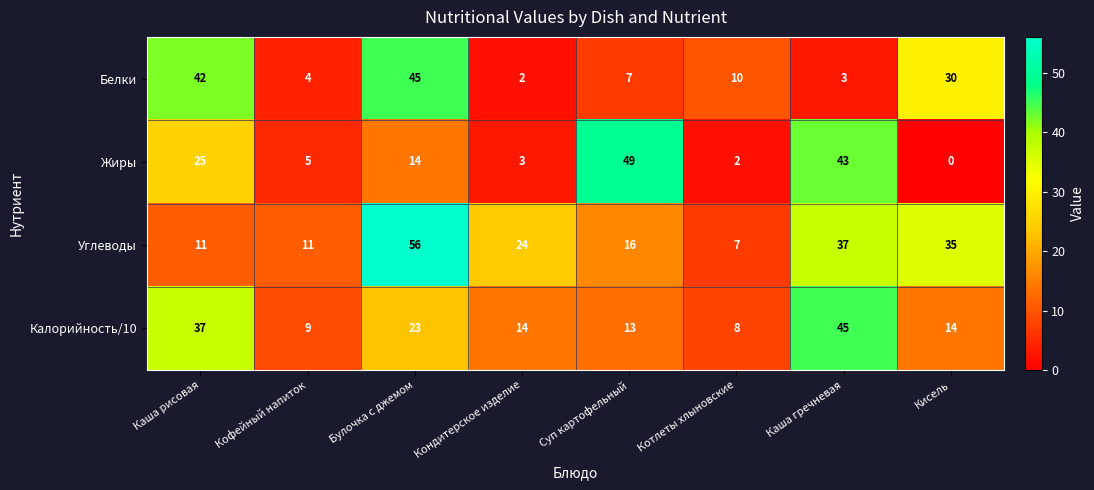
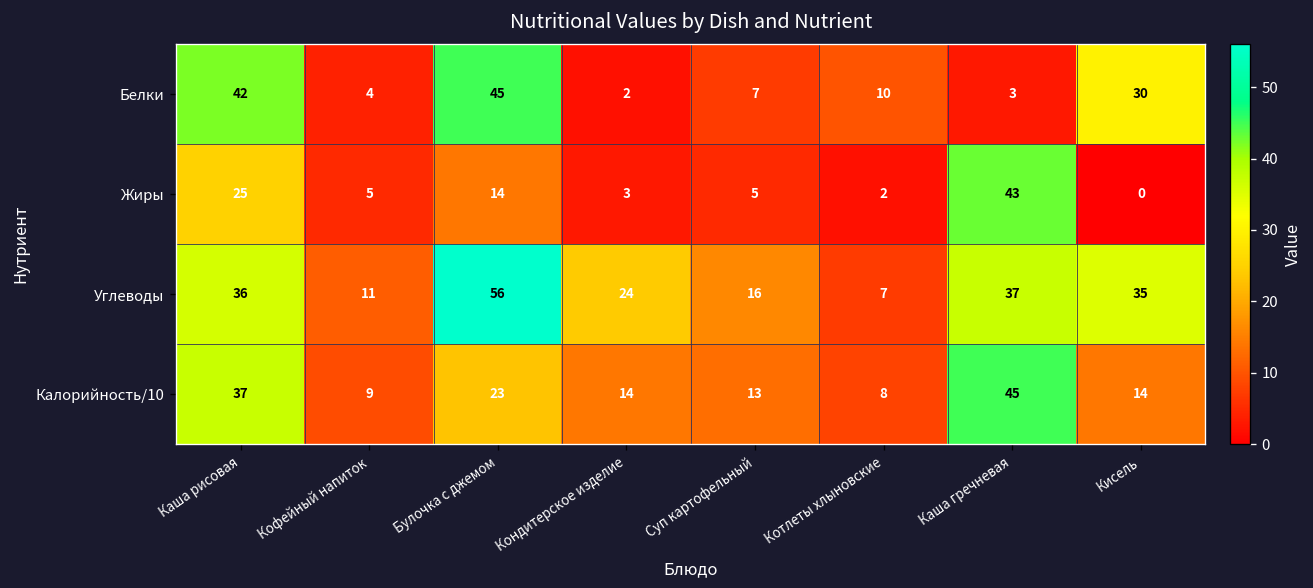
Жиры, Суп картофельный: 49 -> 5
Углеводы, Каша рисовая: 11 -> 36
